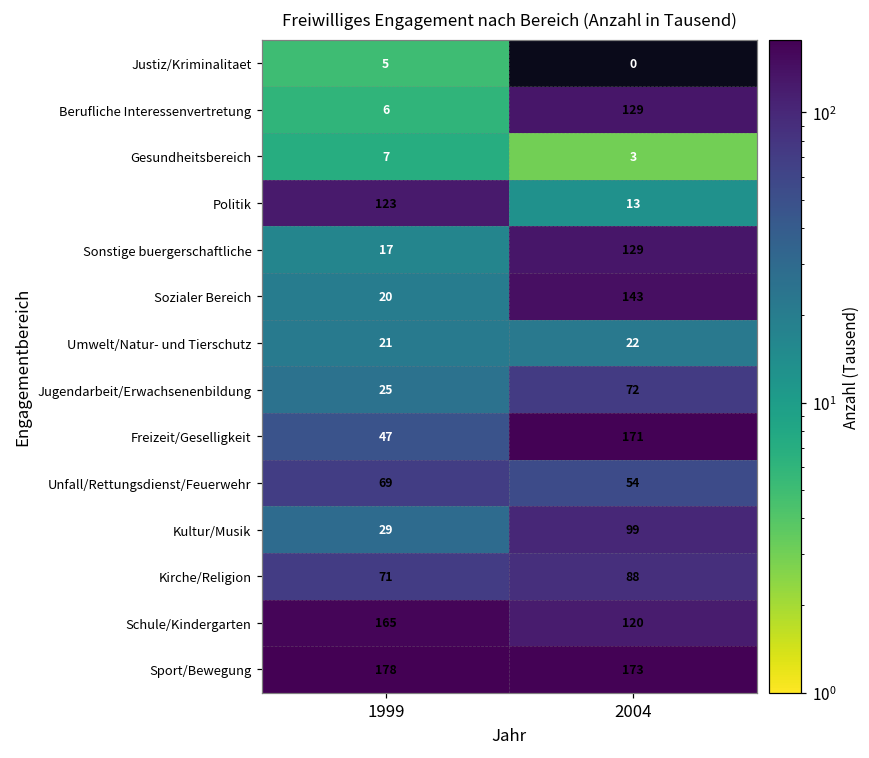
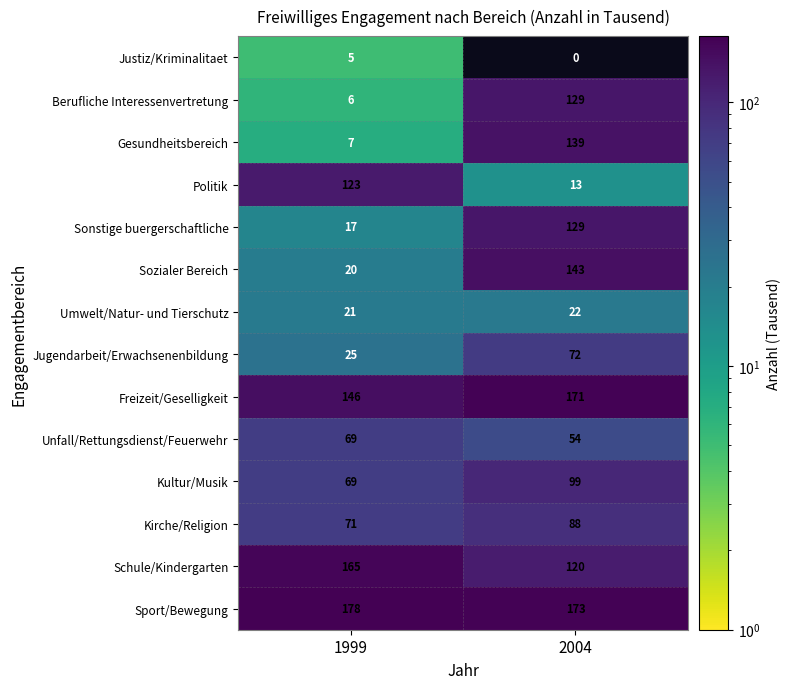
Gesundheitsbereich, 2004: 3 -> 139
Freizeit/Geselligkeit, 1999: 47 -> 146
Kultur/Musik, 1999: 29 -> 69
